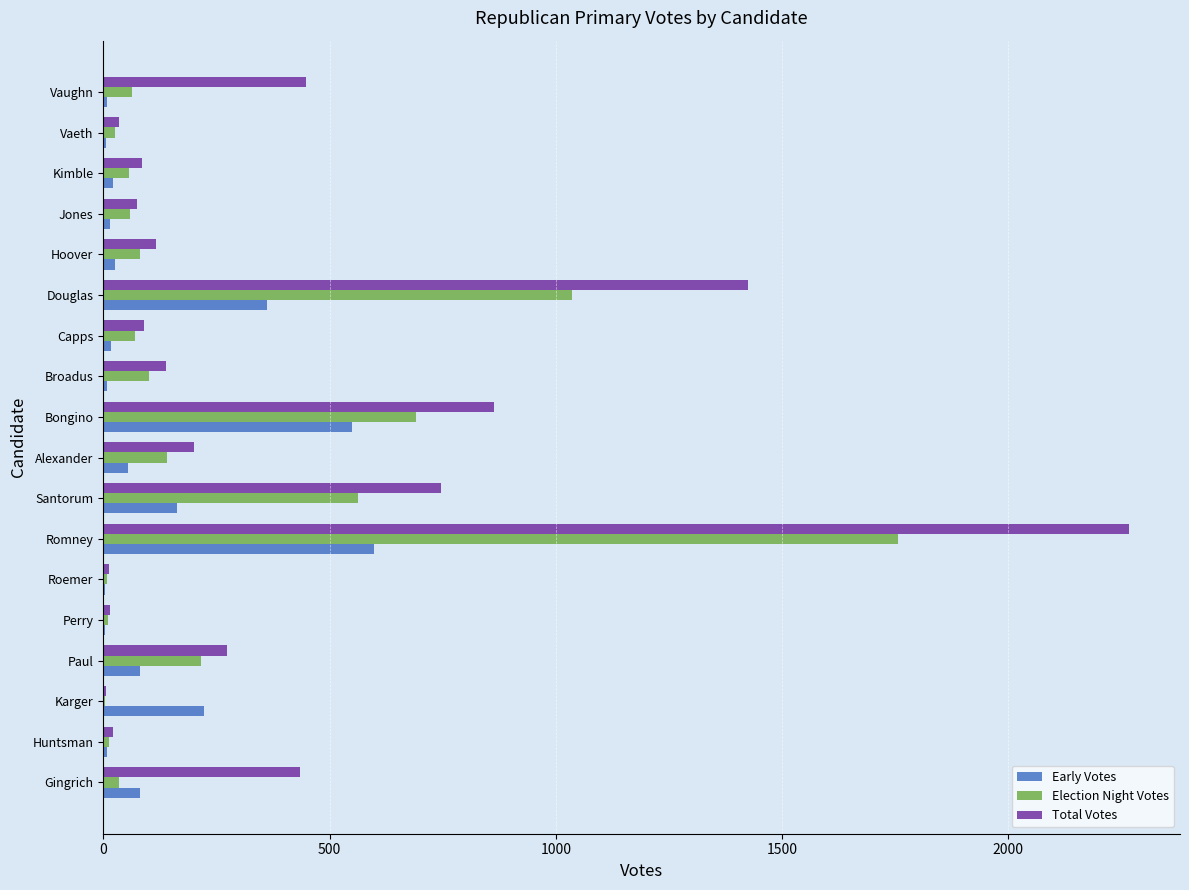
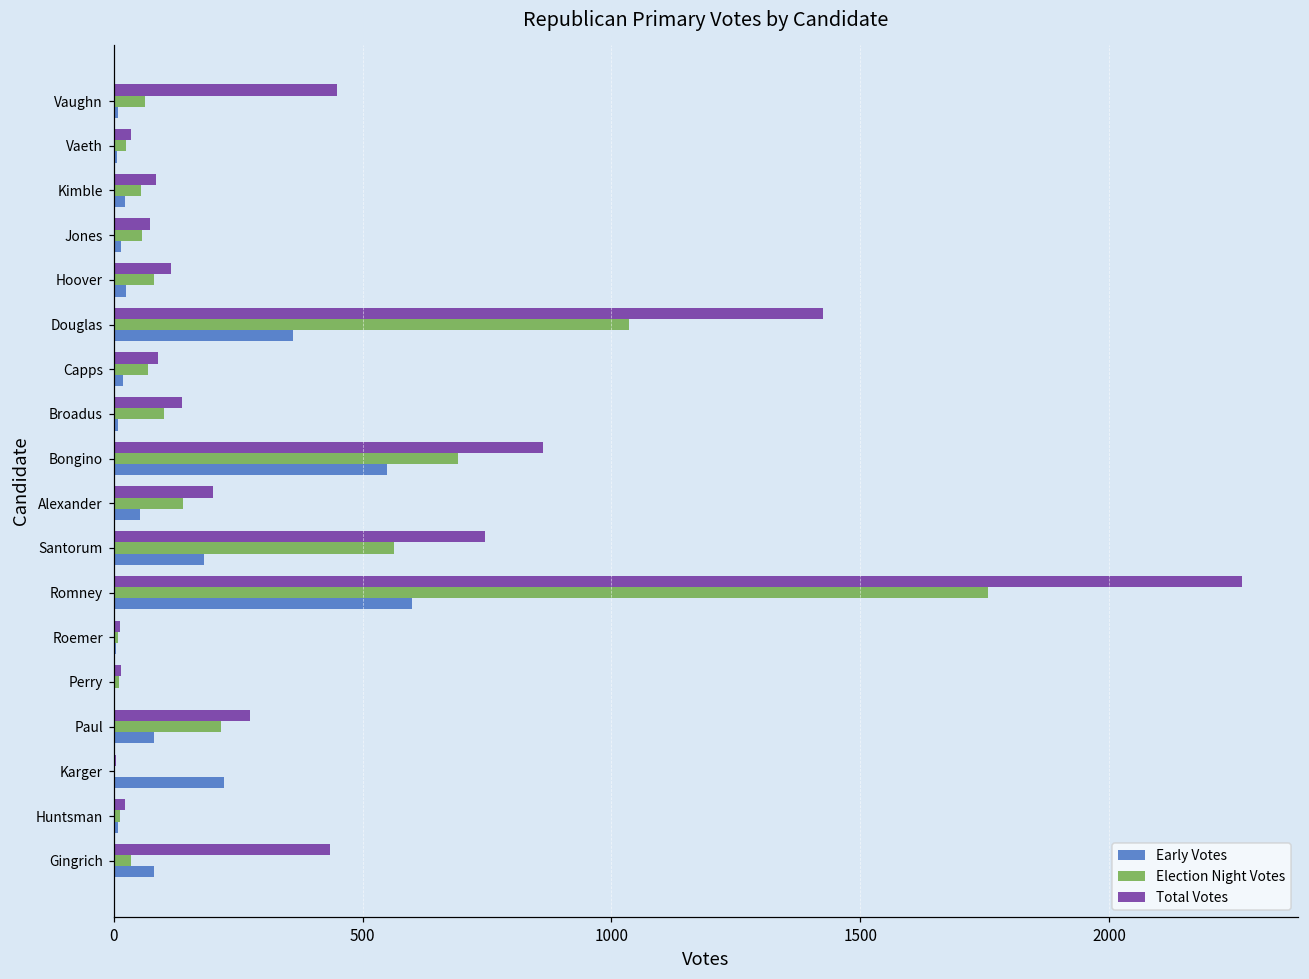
Early Votes, Santorum: 160 -> 180
